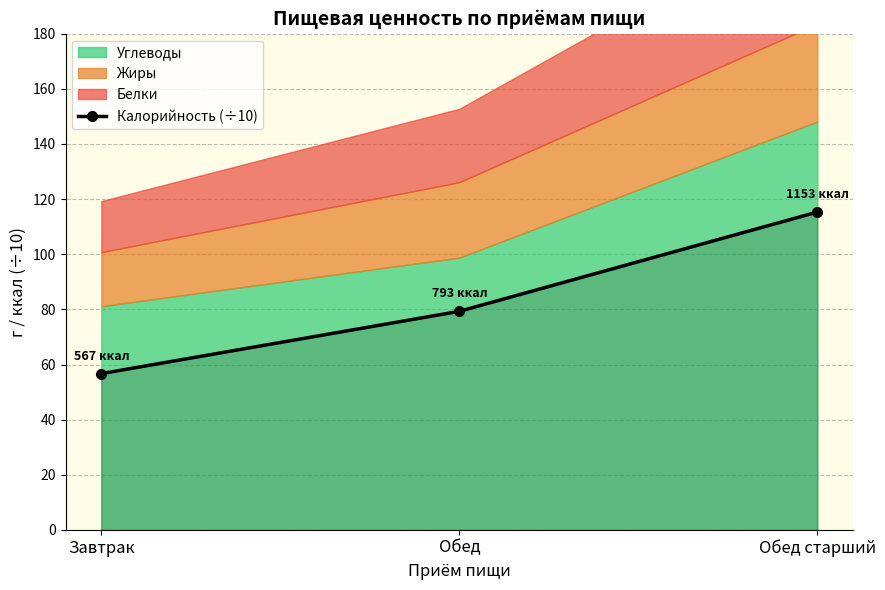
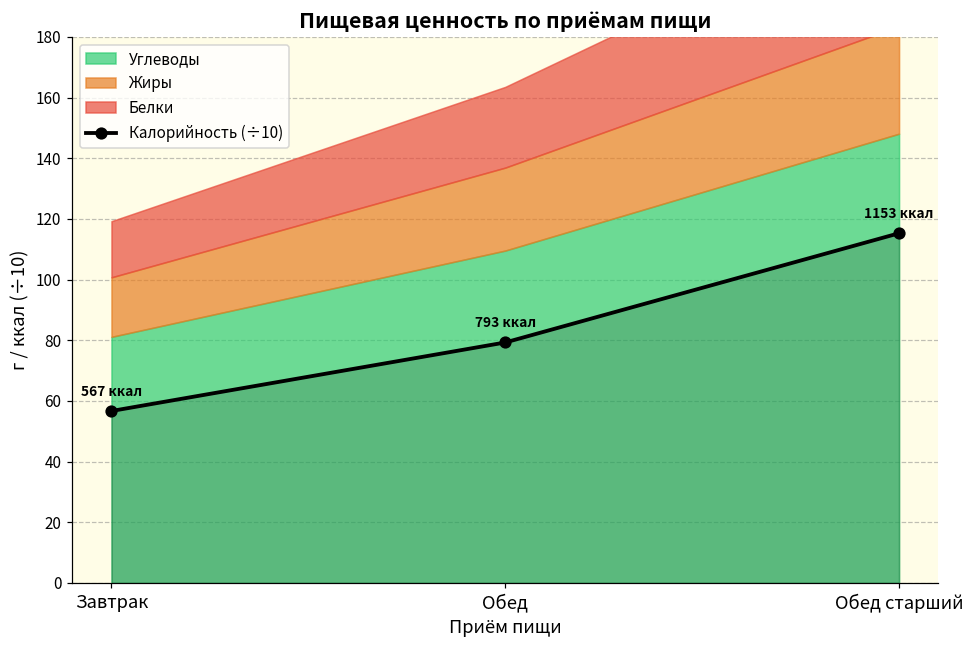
Углеводы, Обед: 99 -> 110
